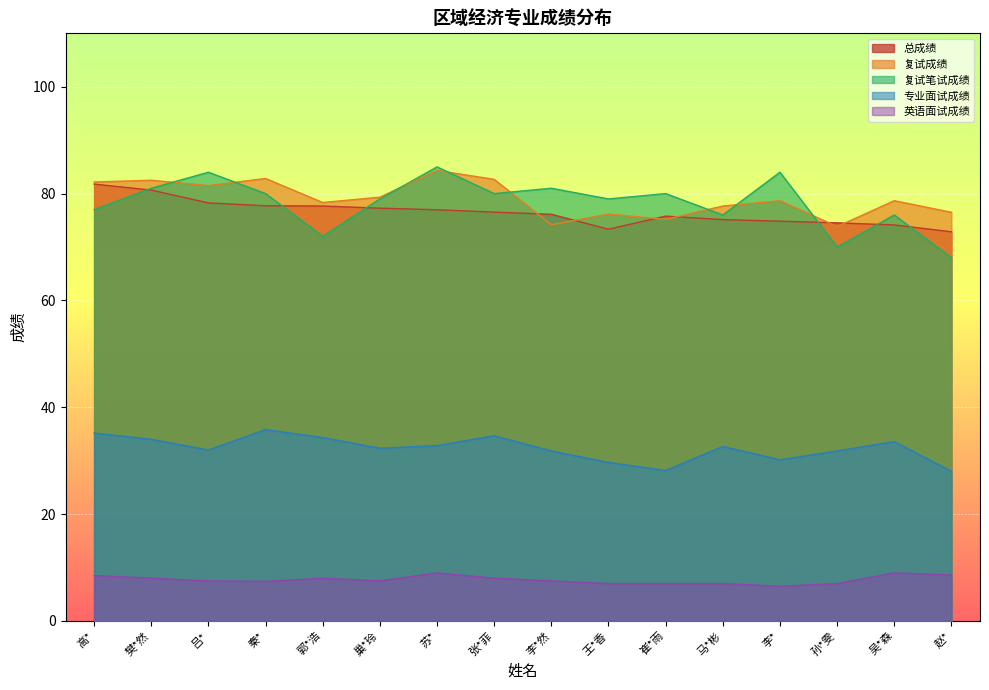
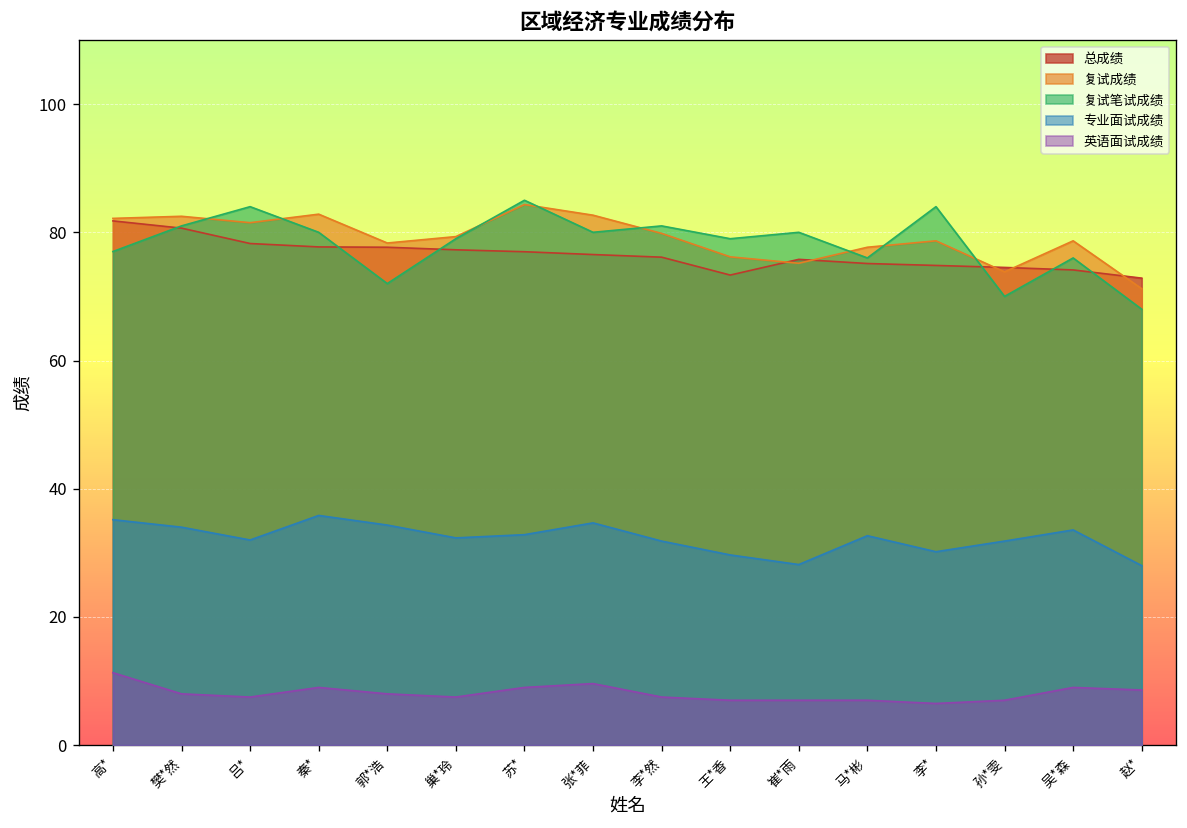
英语面试成绩, 高*: 9 -> 11
英语面试成绩, 秦*: 7 -> 9
英语面试成绩, 张*菲: 8 -> 10
复试成绩, 李*然: 74 -> 80
复试成绩, 赵*: 77 -> 71
